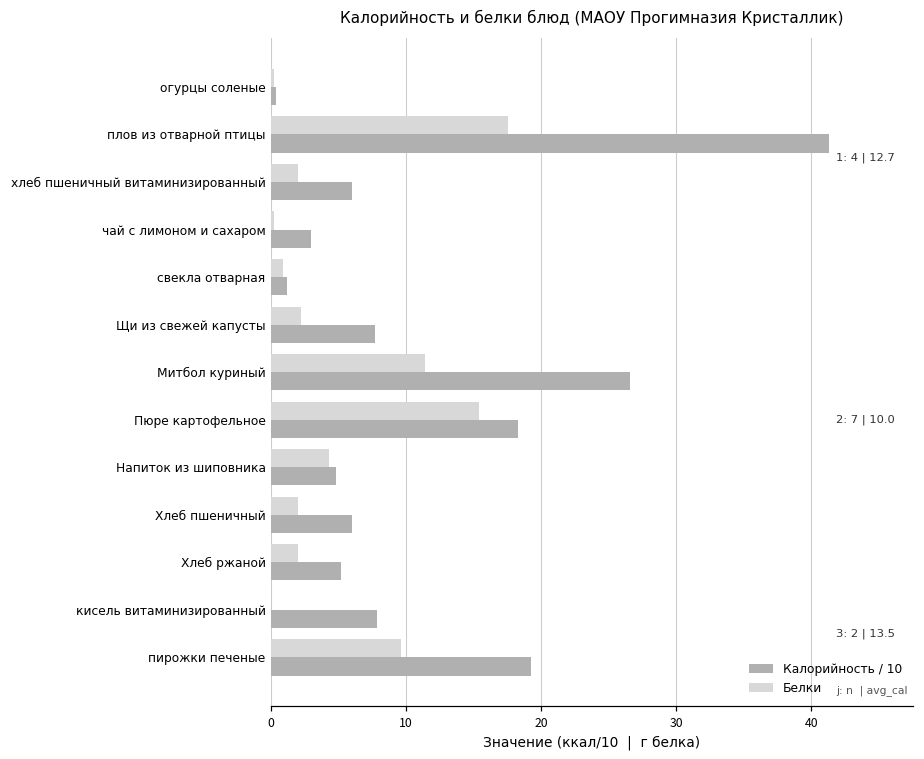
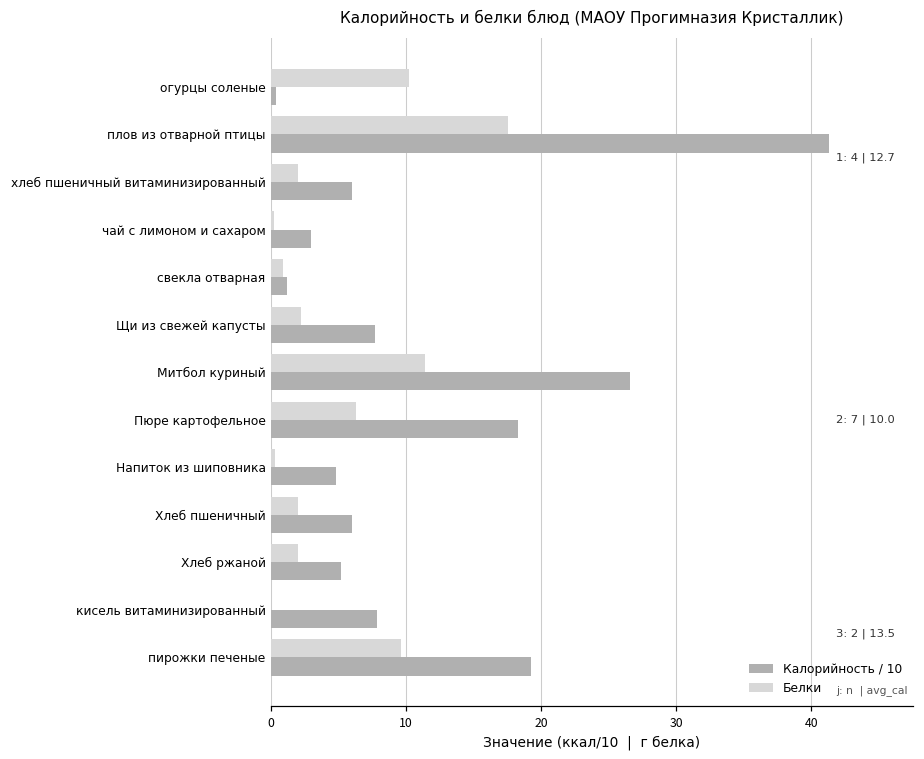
Белки, огурцы соленые: 0.2 -> 10.2
Белки, Пюре картофельное: 15.4 -> 6.3
Белки, Напиток из шиповника: 4.3 -> 0.3
